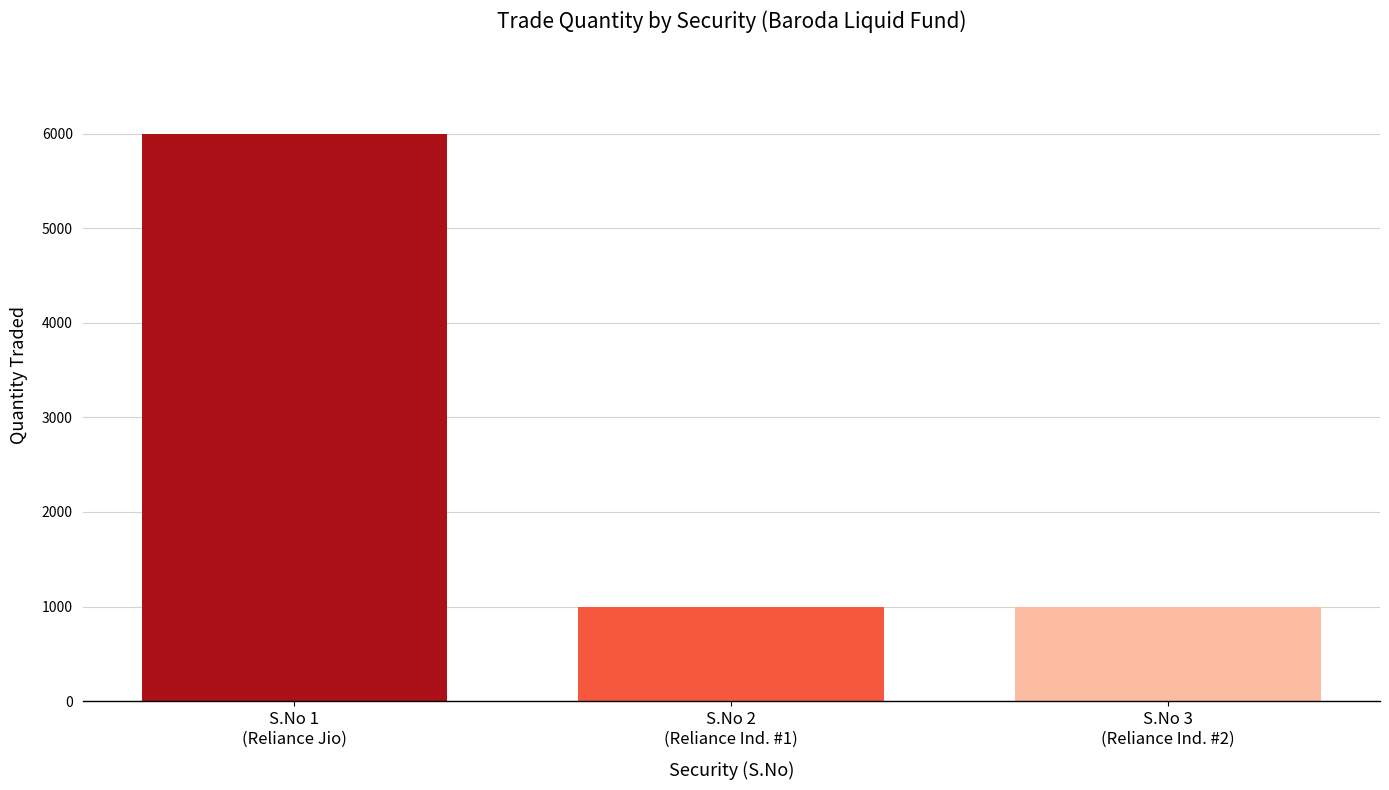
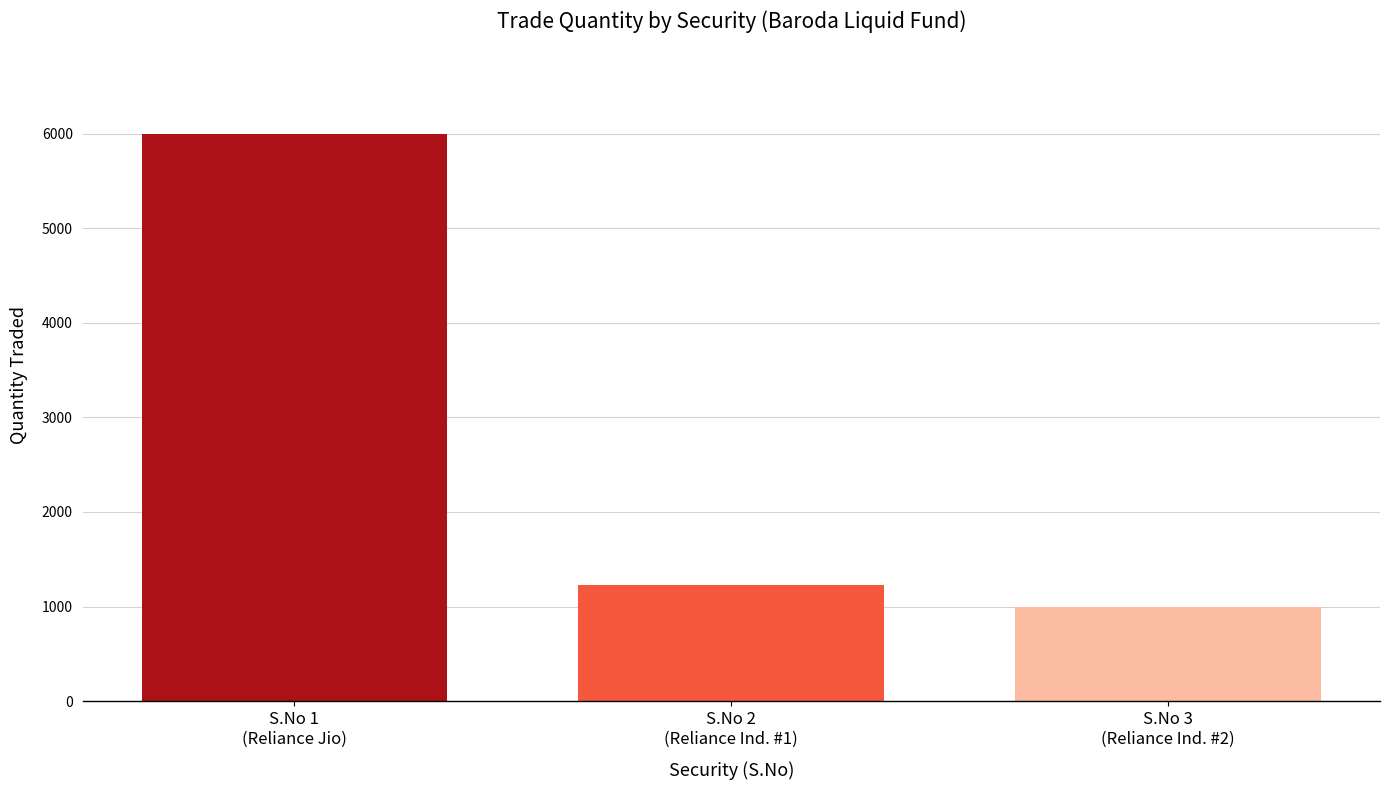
S.No 2 (Reliance Ind. #1): 1000 -> 1200
